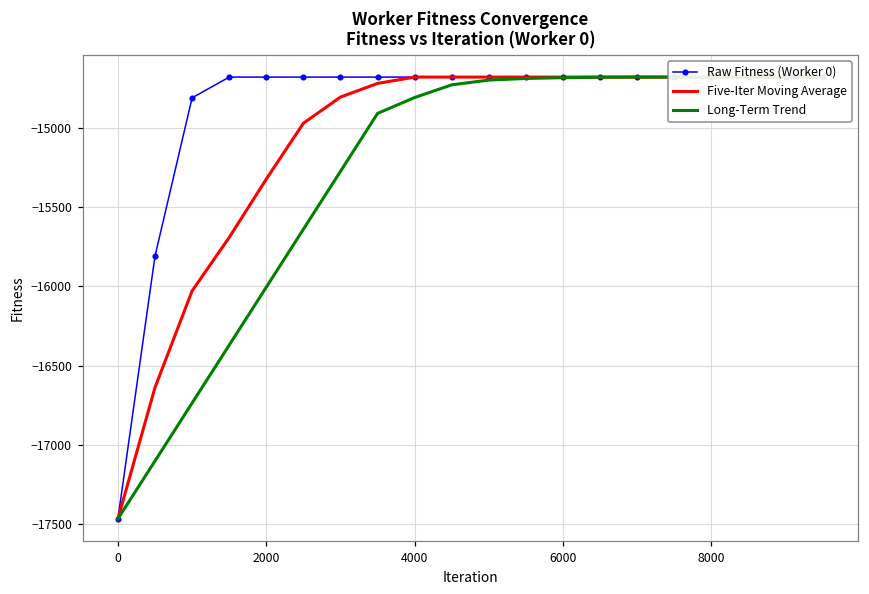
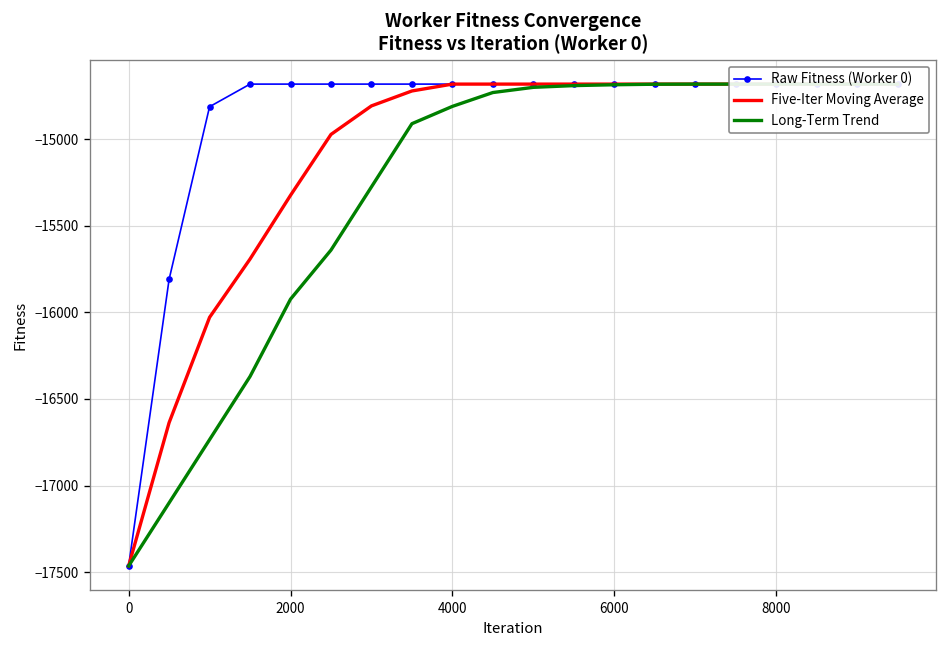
Long-Term Trend, 2000: -16010 -> -15920
